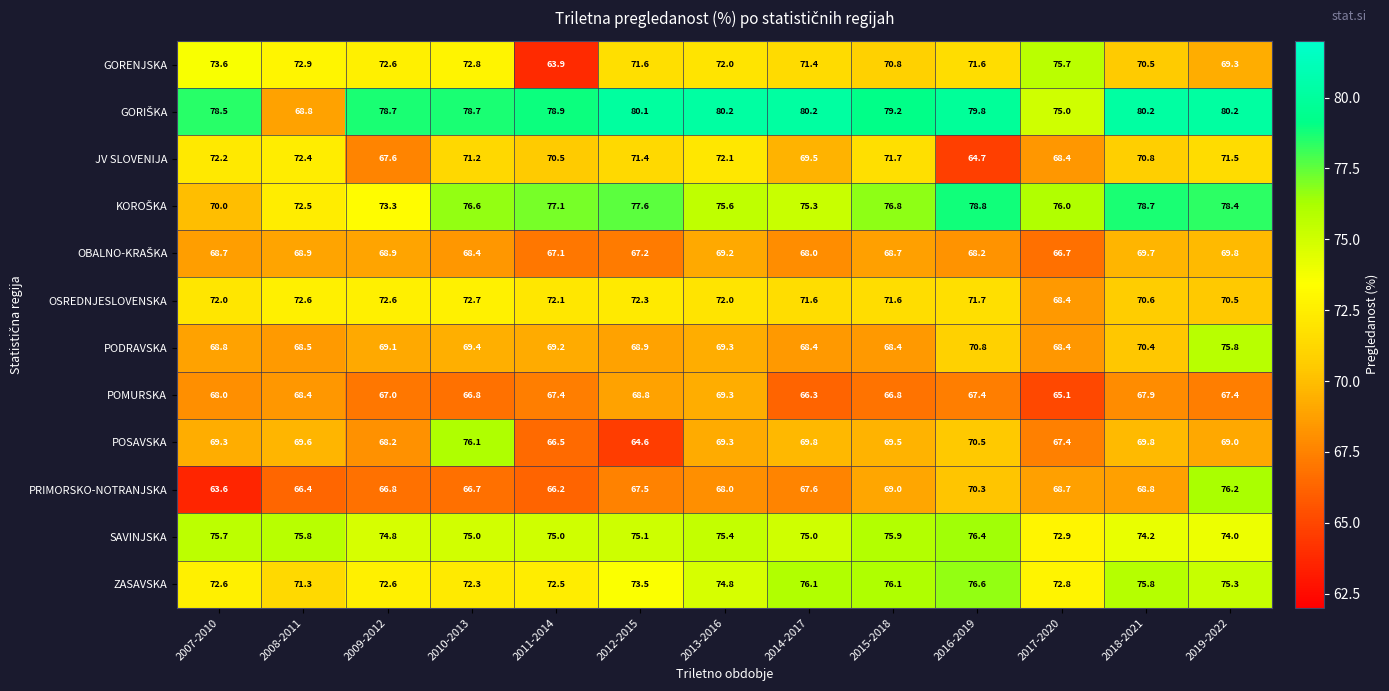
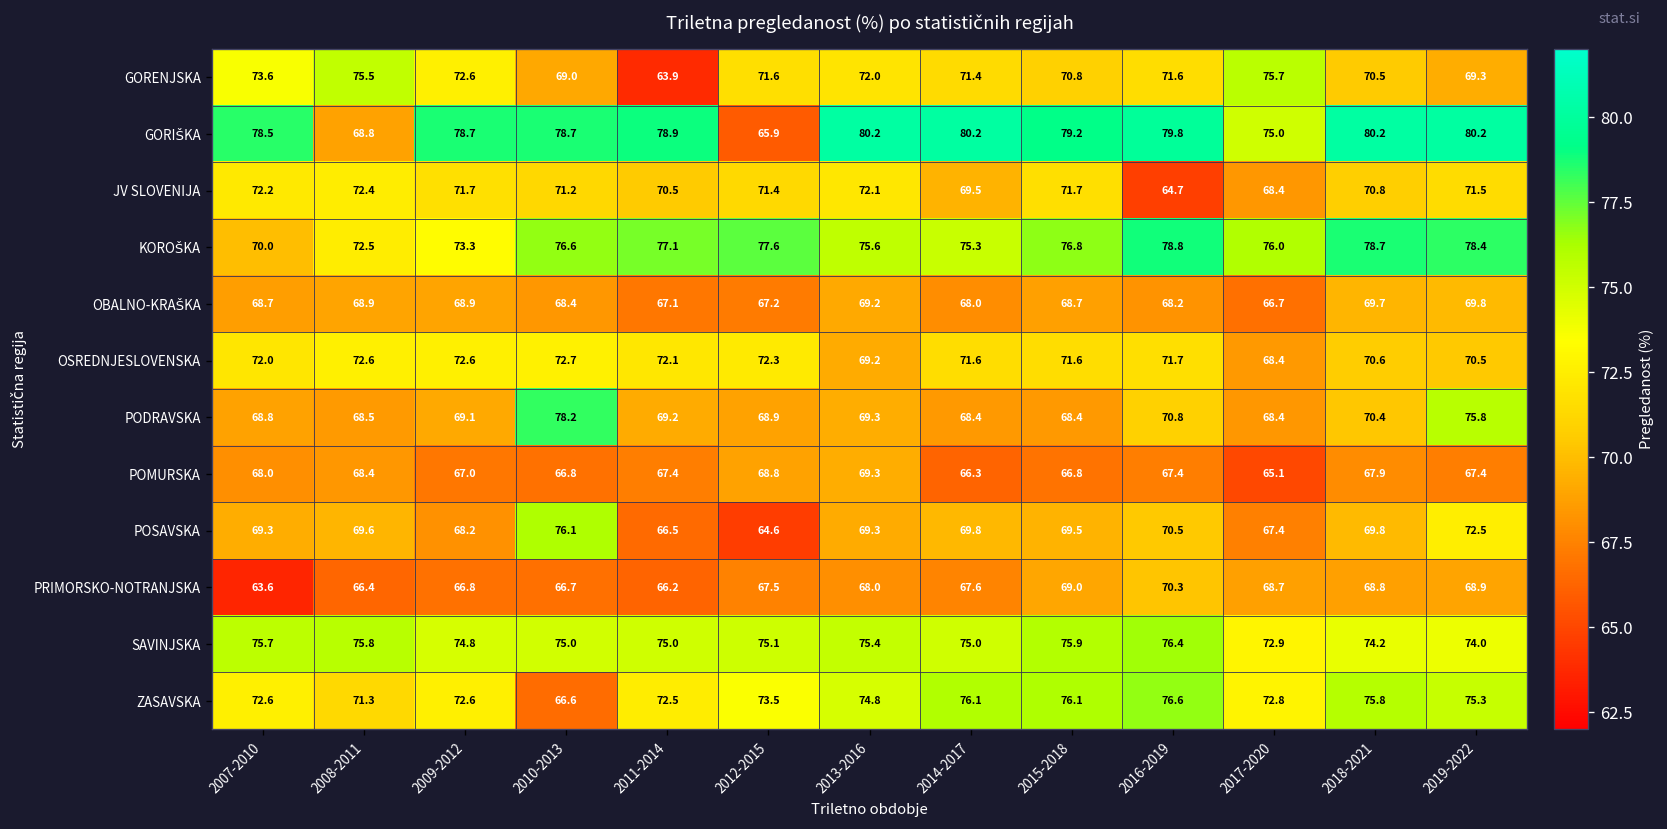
GORENJSKA, 2008-2011: 72.9 -> 75.5
GORENJSKA, 2010-2013: 72.8 -> 69.0
GORIŠKA, 2012-2015: 80.1 -> 65.9
JV SLOVENIJA, 2009-2012: 67.6 -> 71.7
OSREDNJESLOVENSKA, 2013-2016: 72.0 -> 69.2
PODRAVSKA, 2010-2013: 69.4 -> 78.2
POSAVSKA, 2019-2022: 69.0 -> 72.5
PRIMORSKO-NOTRANJSKA, 2019-2022: 76.2 -> 68.9
ZASAVSKA, 2010-2013: 72.3 -> 66.6
